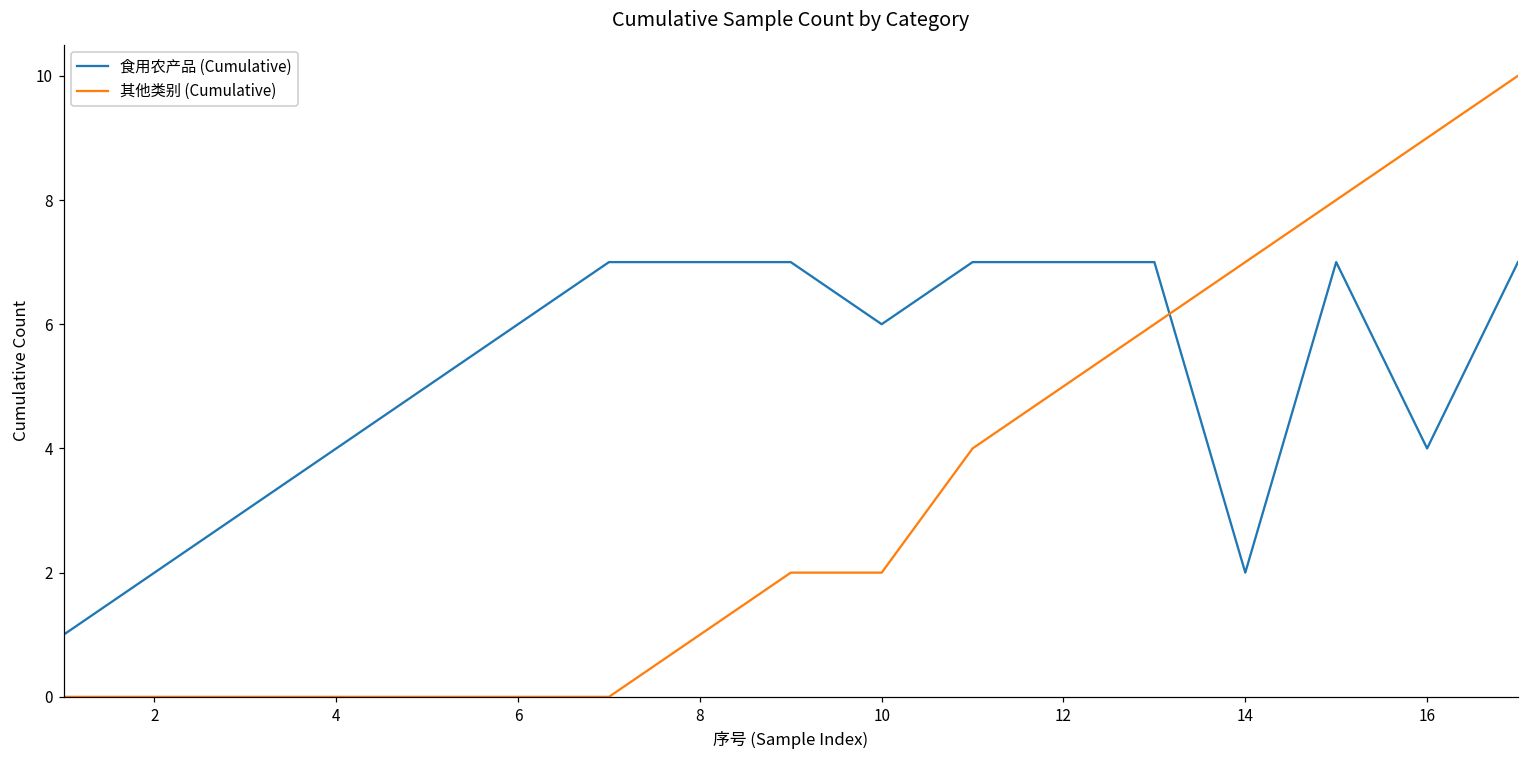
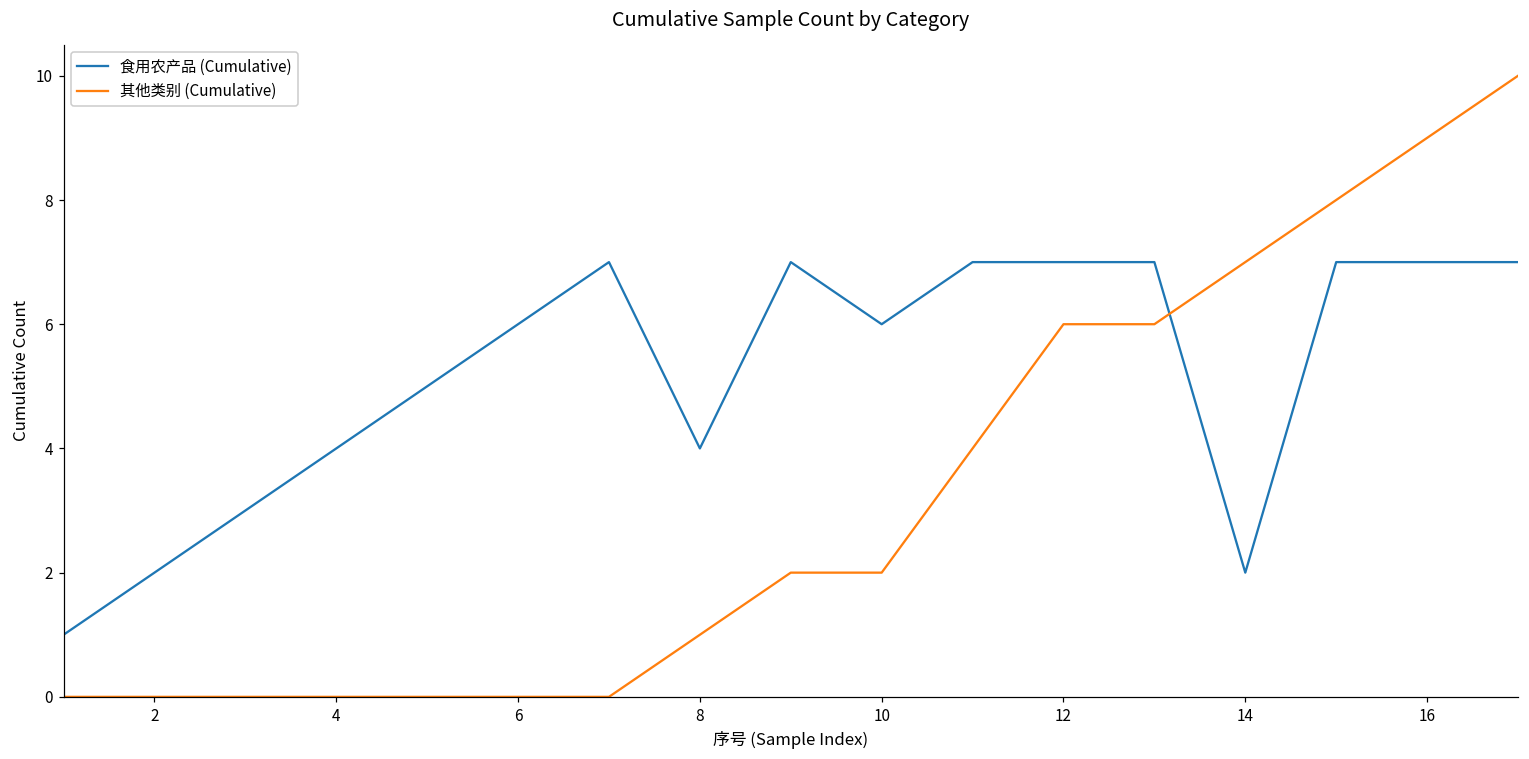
食用农产品 (Cumulative), 8: 7 -> 4
其他类别 (Cumulative), 12: 5 -> 6
食用农产品 (Cumulative), 16: 4 -> 7
